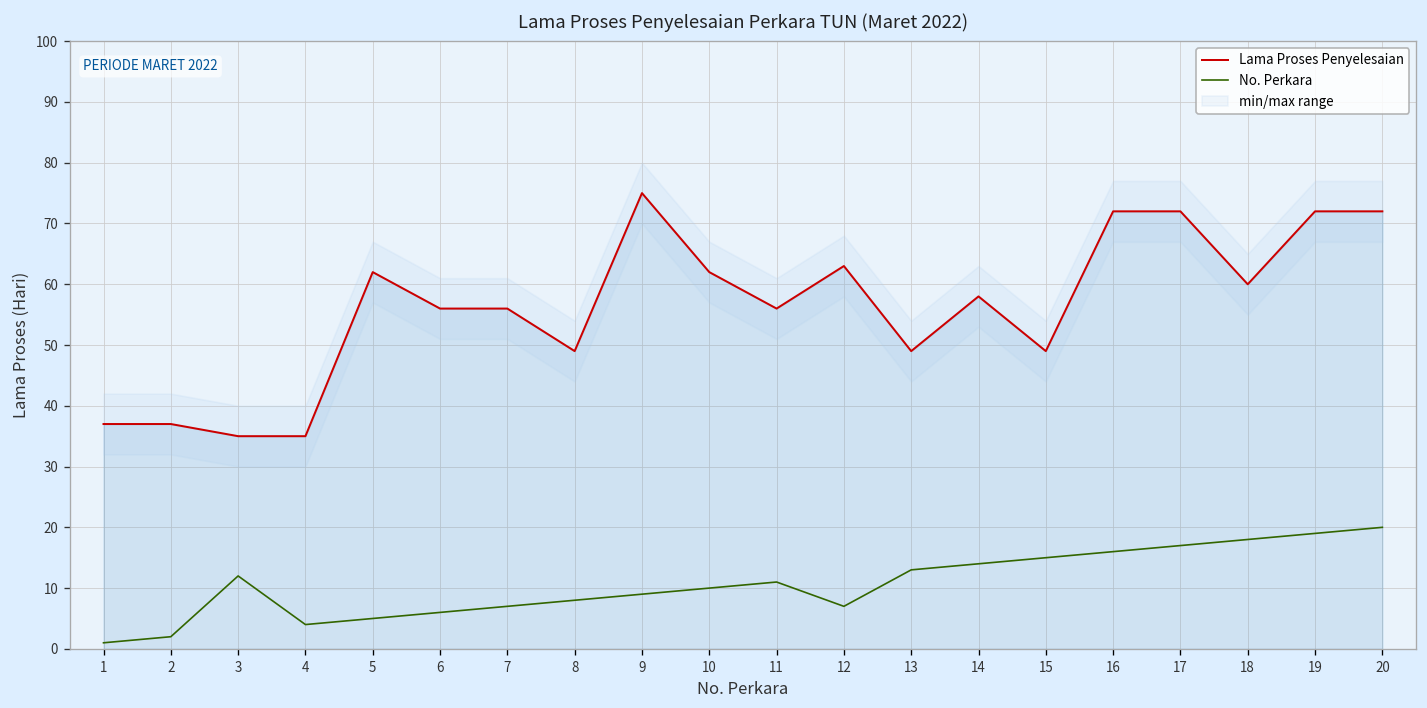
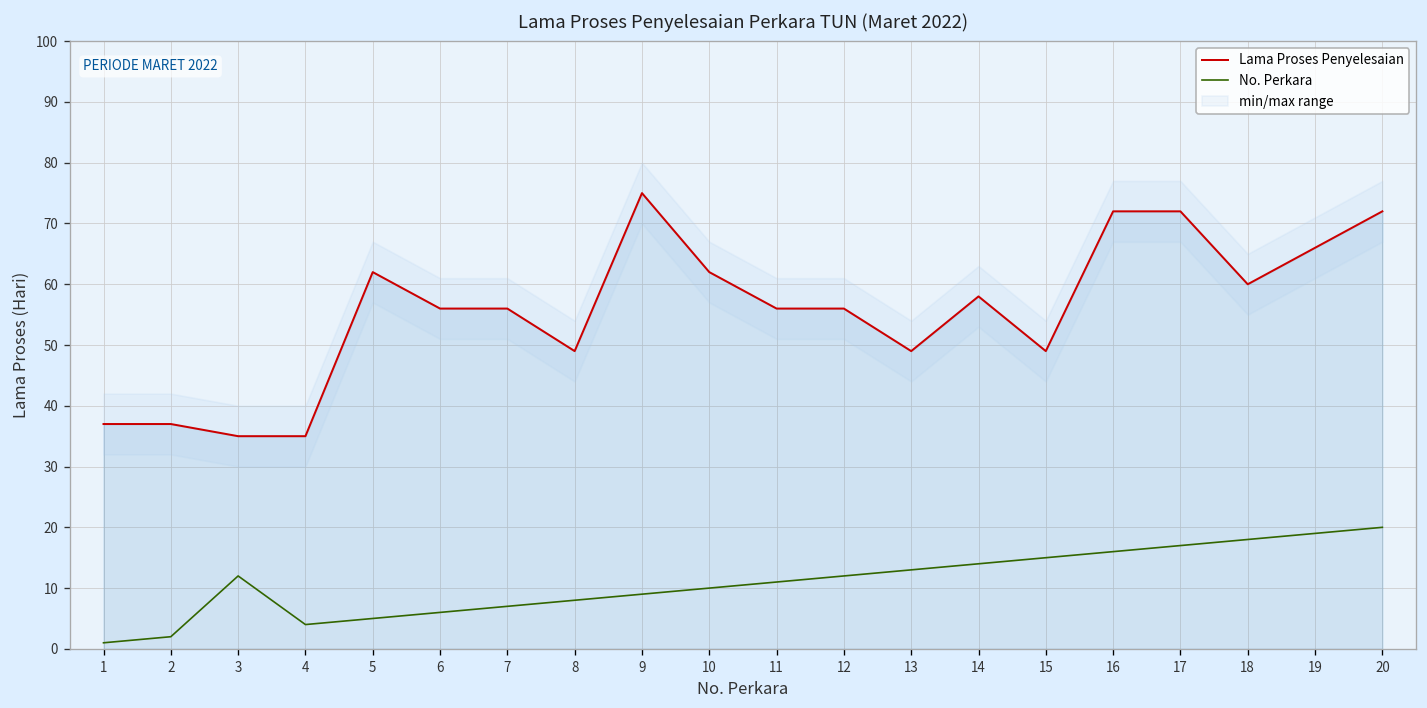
Lama Proses Penyelesaian, 12: 63 -> 56
No. Perkara, 12: 7 -> 12
Lama Proses Penyelesaian, 19: 72 -> 66
